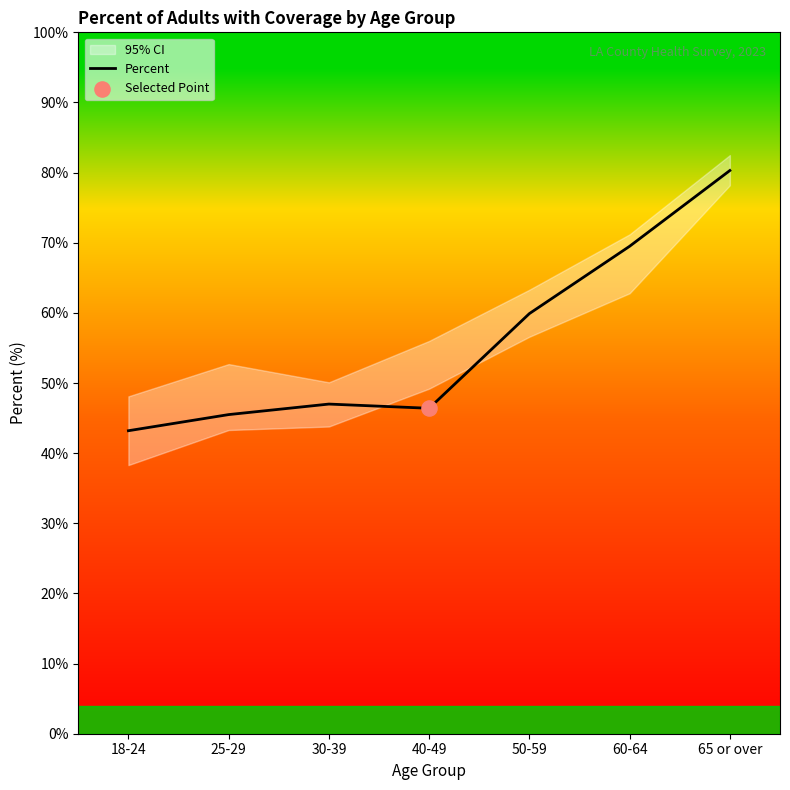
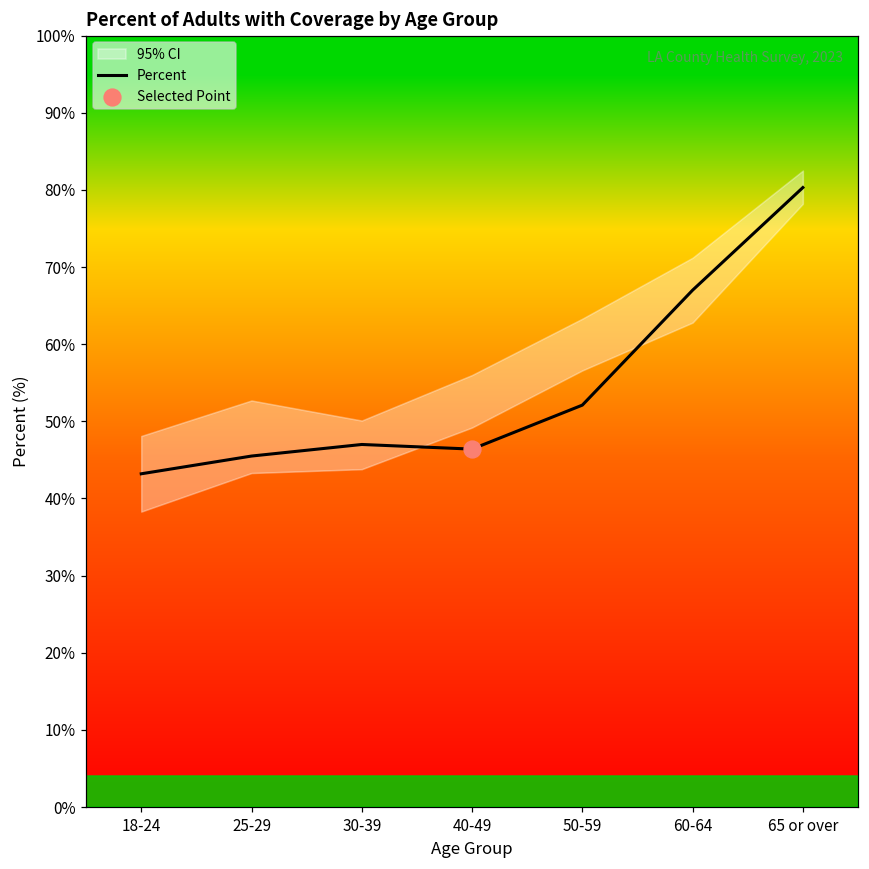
Percent, 50-59: 60% -> 52%
Percent, 60-64: 70% -> 67%
